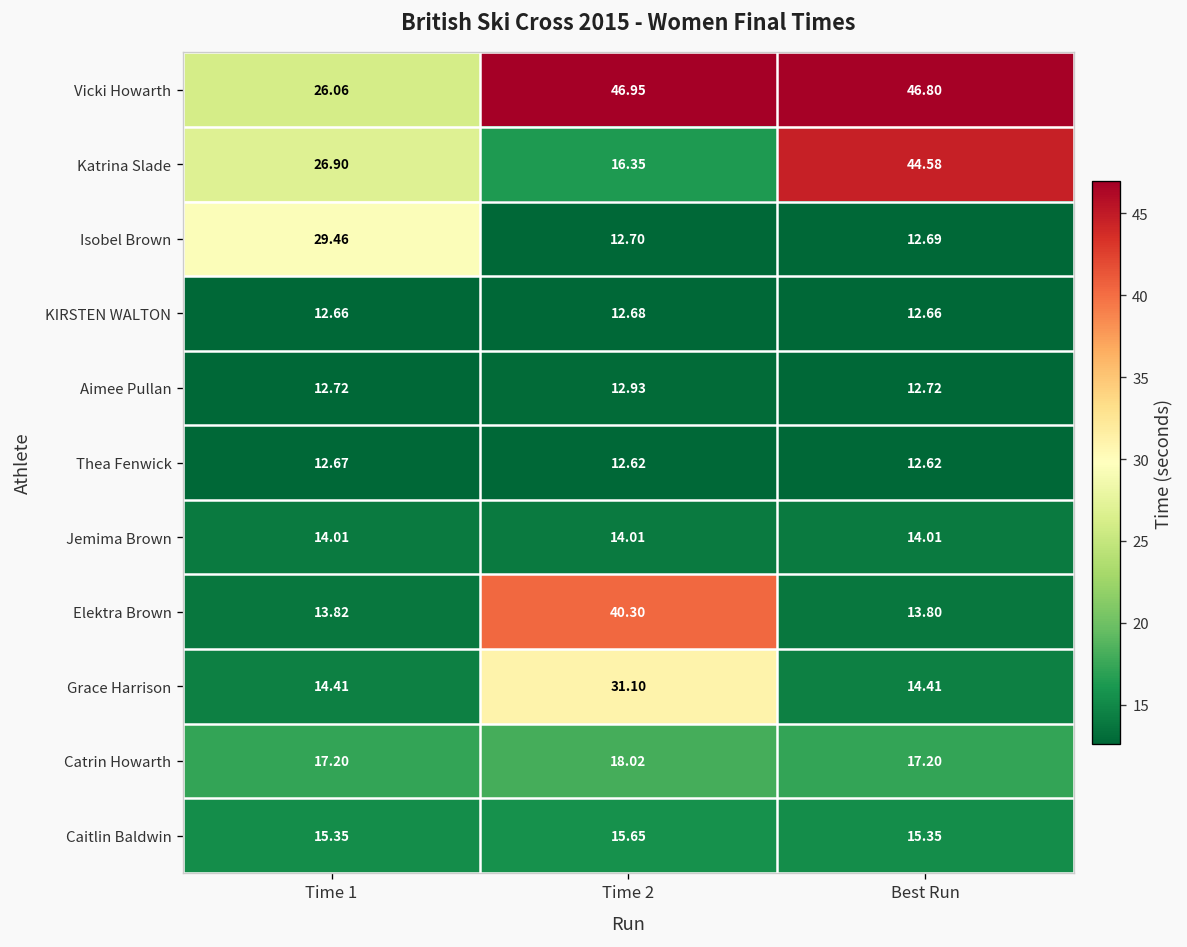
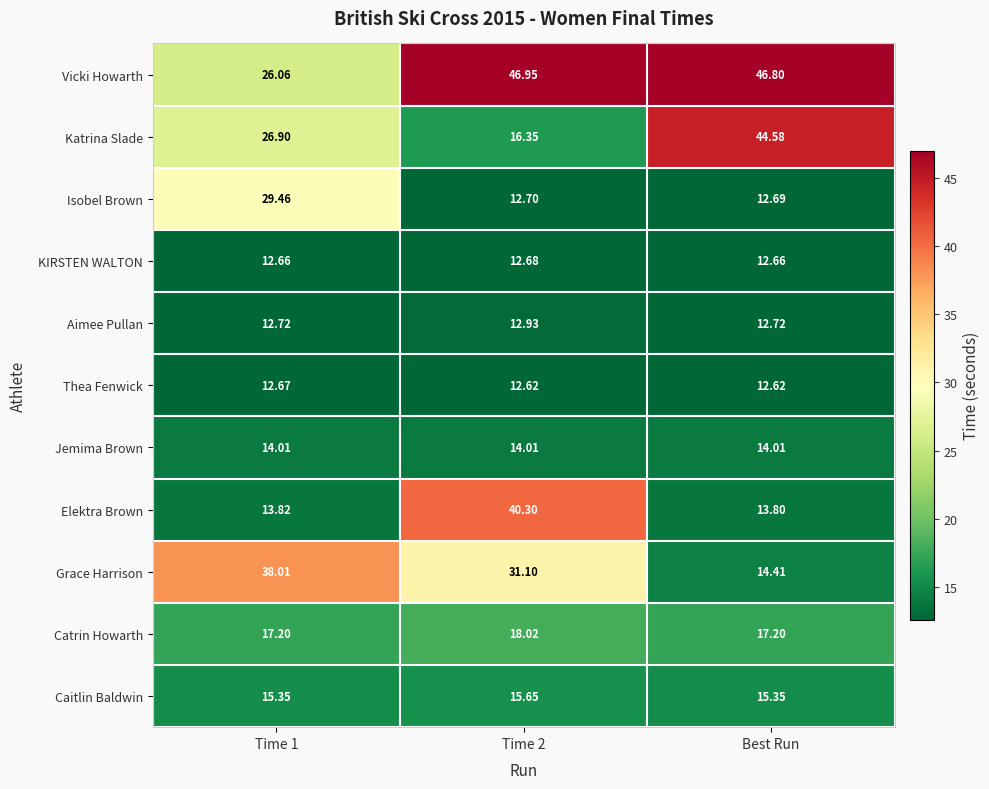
Grace Harrison, Time 1: 14.41 -> 38.01
